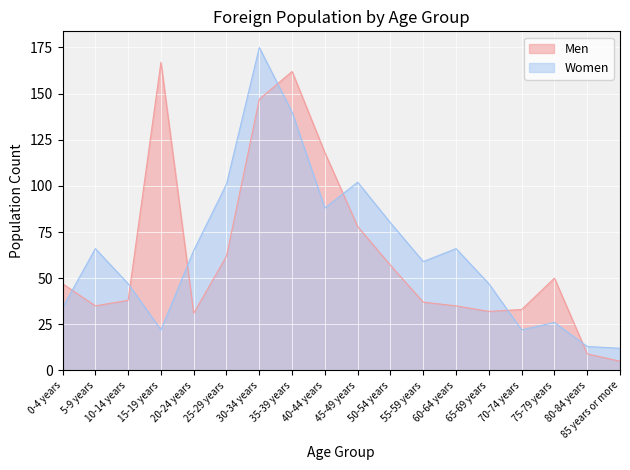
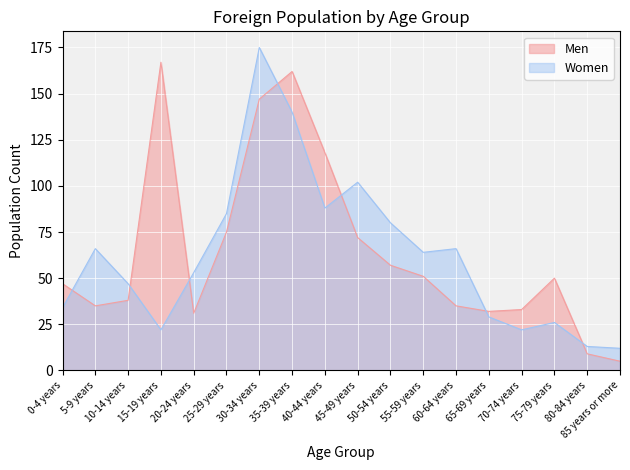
Women, 20-24 years: 65 -> 53
Men, 25-29 years: 62 -> 75
Women, 25-29 years: 101 -> 85
Men, 45-49 years: 78 -> 72
Men, 55-59 years: 37 -> 51
Women, 55-59 years: 59 -> 64
Women, 65-69 years: 47 -> 29
